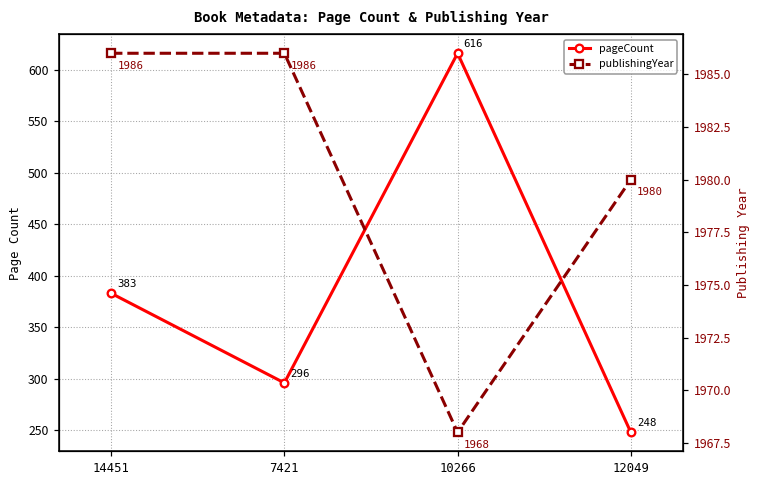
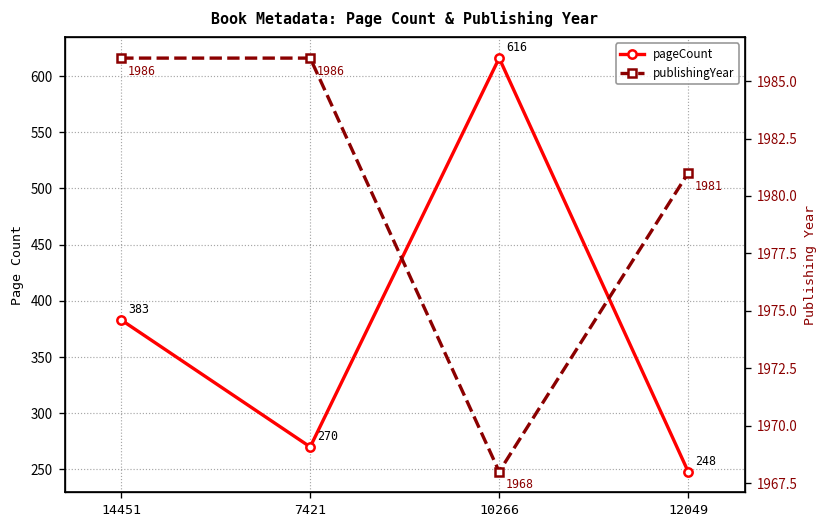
pageCount, 7421: 296 -> 270
publishingYear, 12049: 1980 -> 1981
